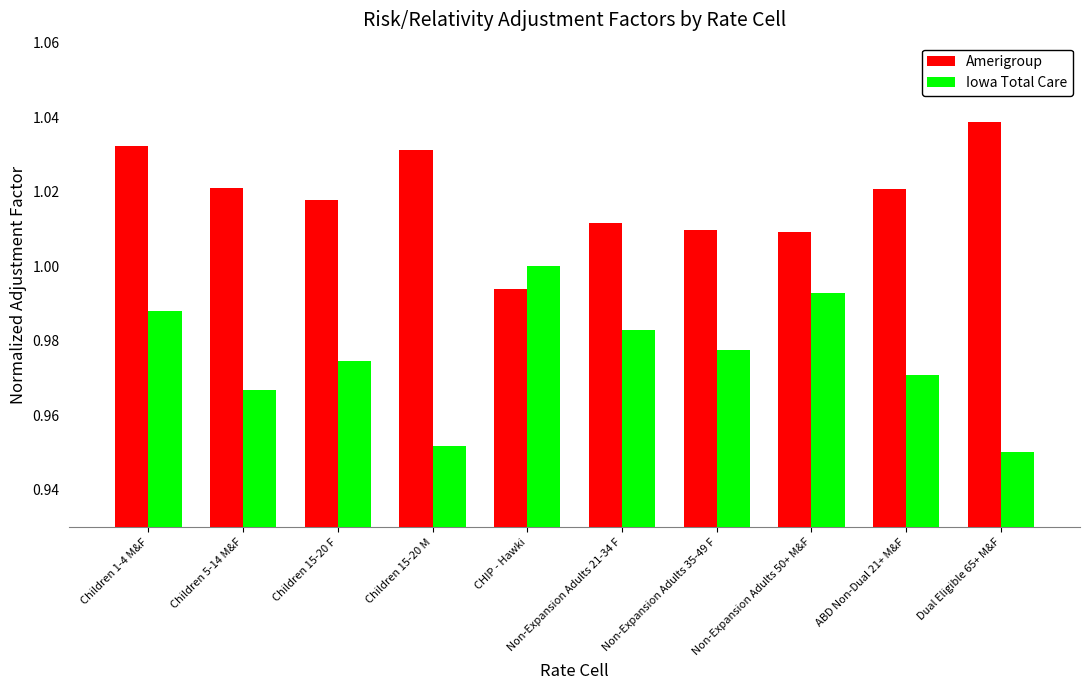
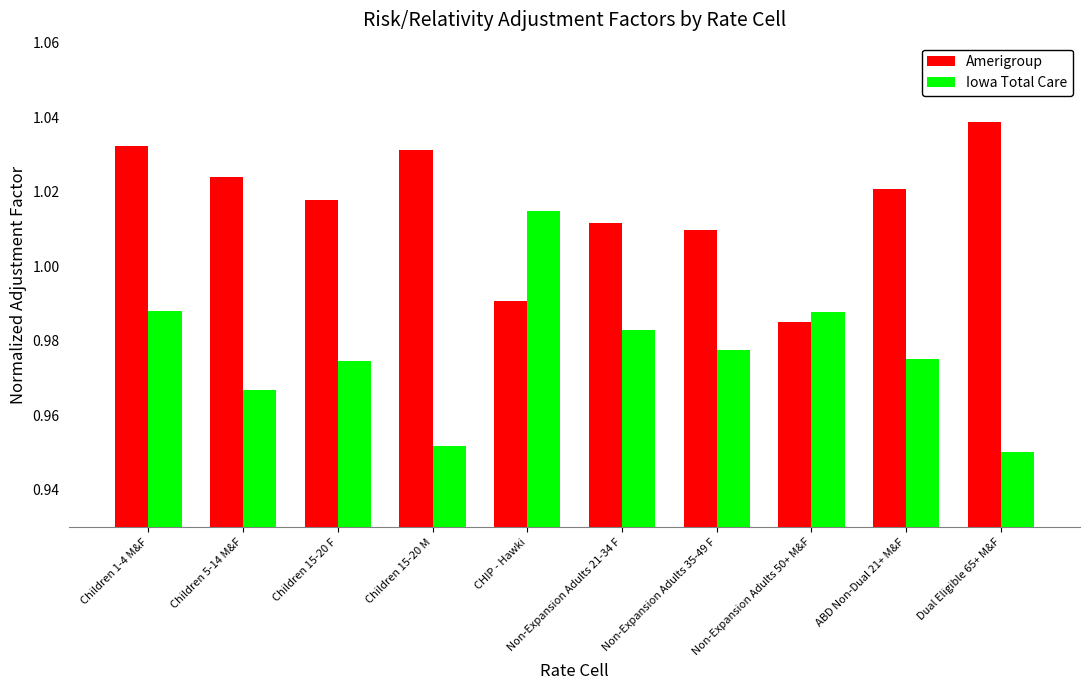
Amerigroup, Children 5-14 M&F: 1.021 -> 1.024
Amerigroup, CHIP - Hawki: 0.994 -> 0.991
Iowa Total Care, CHIP - Hawki: 1.000 -> 1.015
Amerigroup, Non-Expansion Adults 50+ M&F: 1.009 -> 0.985
Iowa Total Care, Non-Expansion Adults 50+ M&F: 0.993 -> 0.988
Iowa Total Care, ABD Non-Dual 21+ M&F: 0.971 -> 0.975
